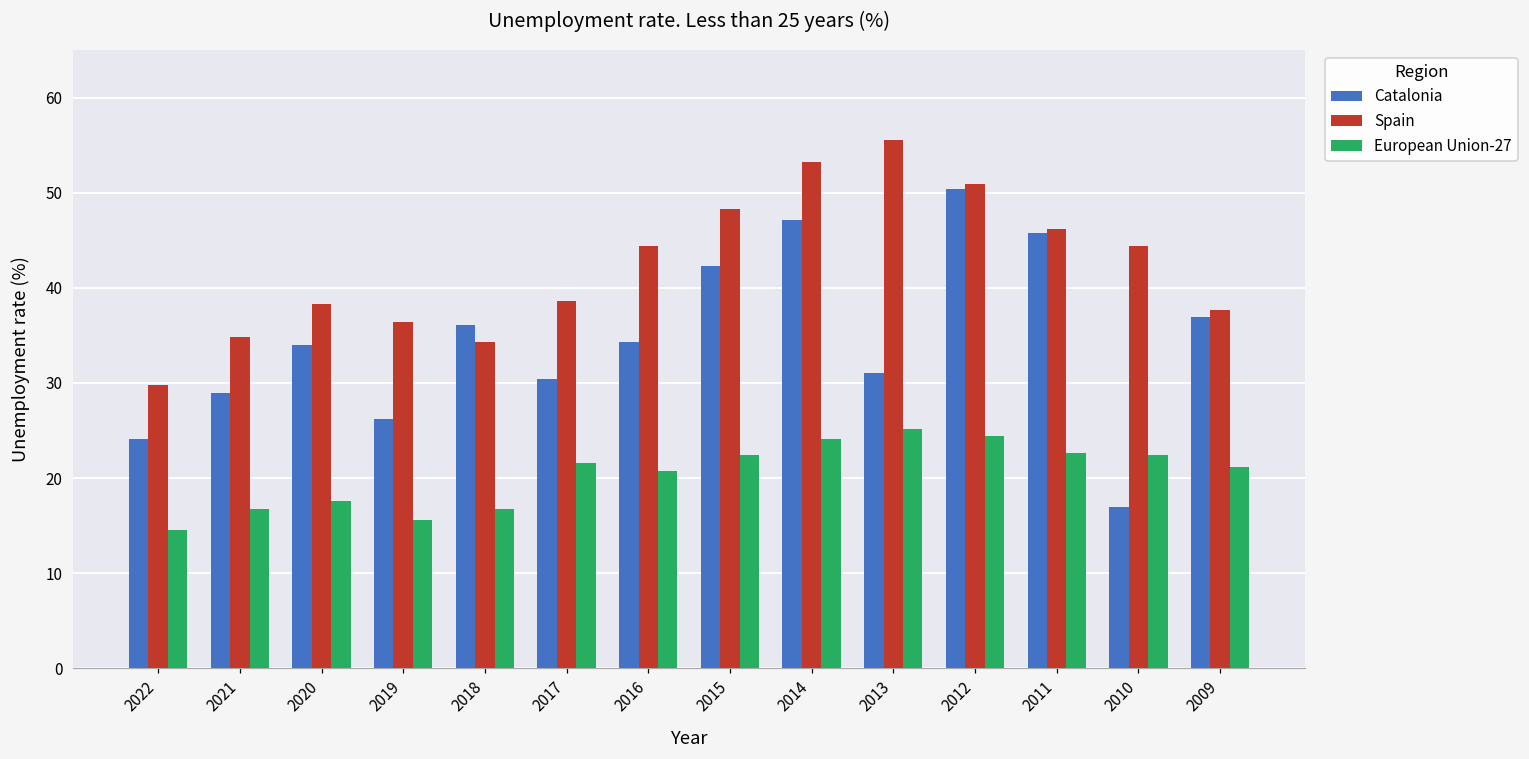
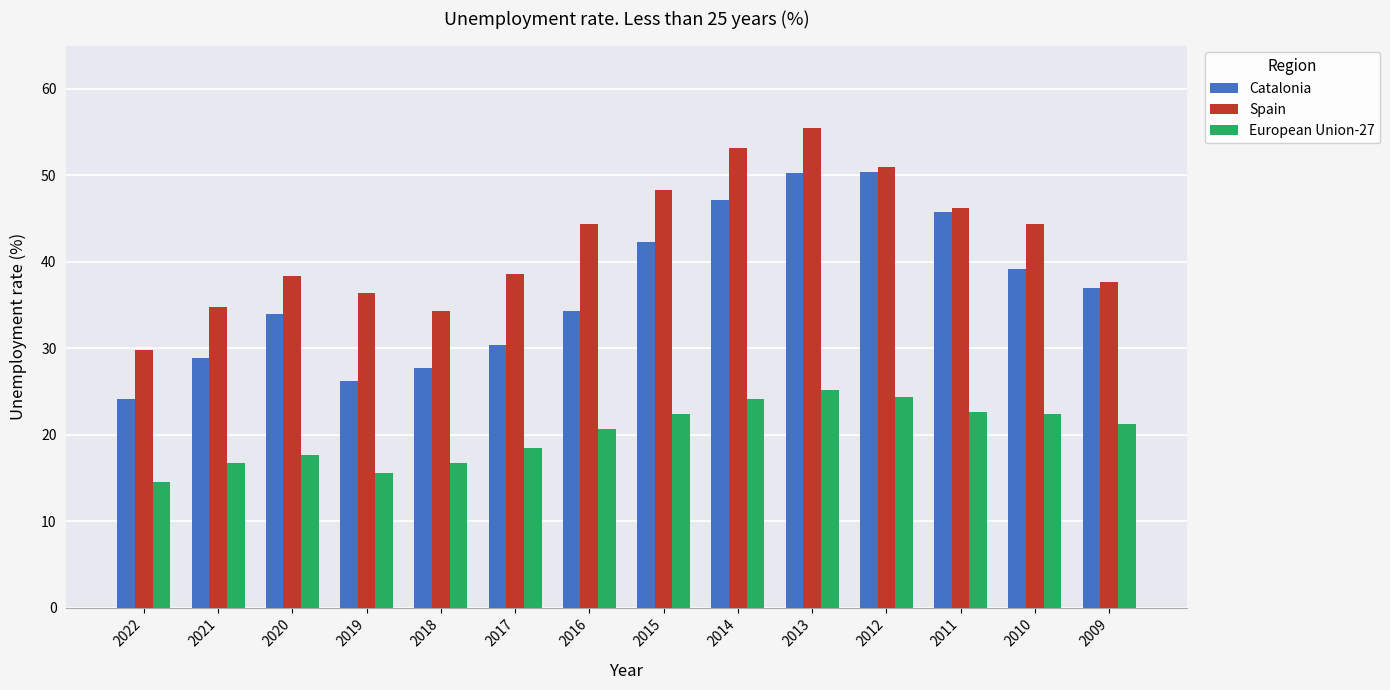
Catalonia, 2018: 36 -> 28
European Union-27, 2017: 22 -> 19
Catalonia, 2013: 31 -> 50
Catalonia, 2010: 17 -> 39
